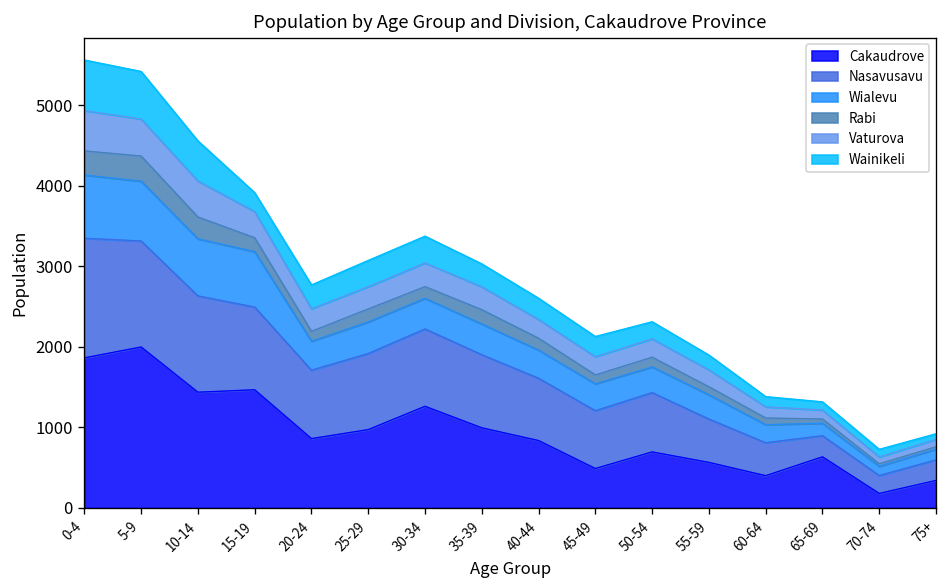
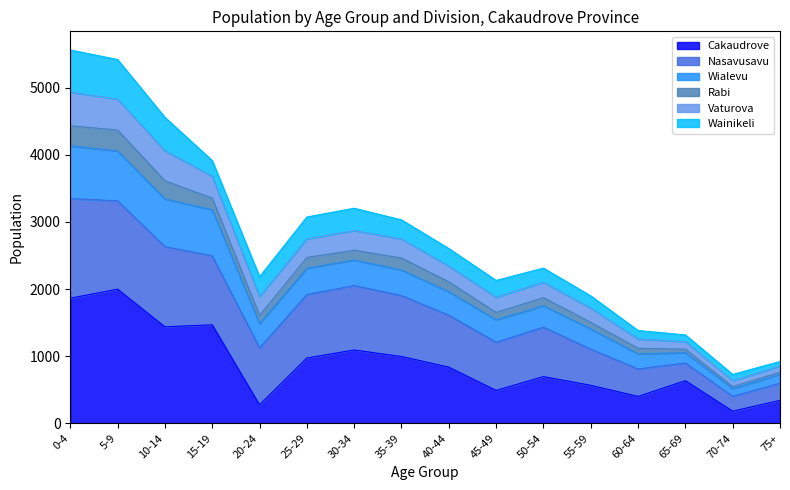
Cakaudrove, 20-24: 900 -> 300
Cakaudrove, 30-34: 1300 -> 1100
